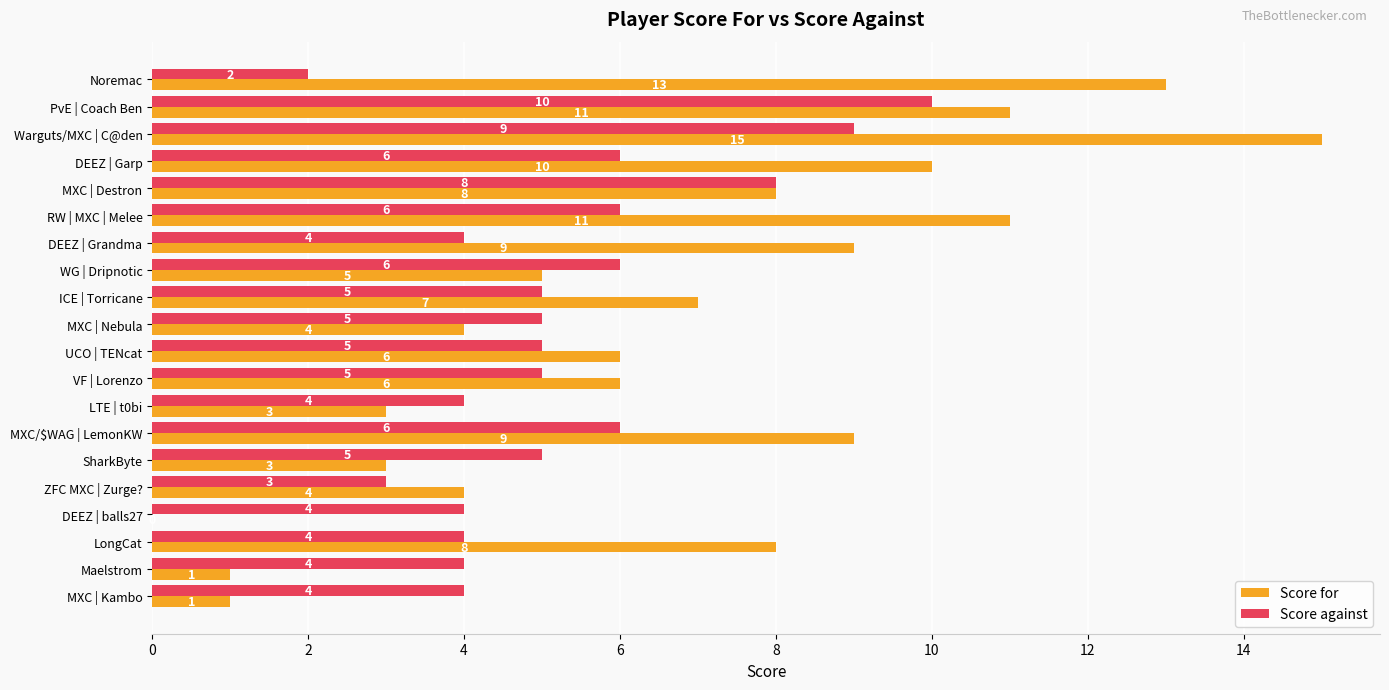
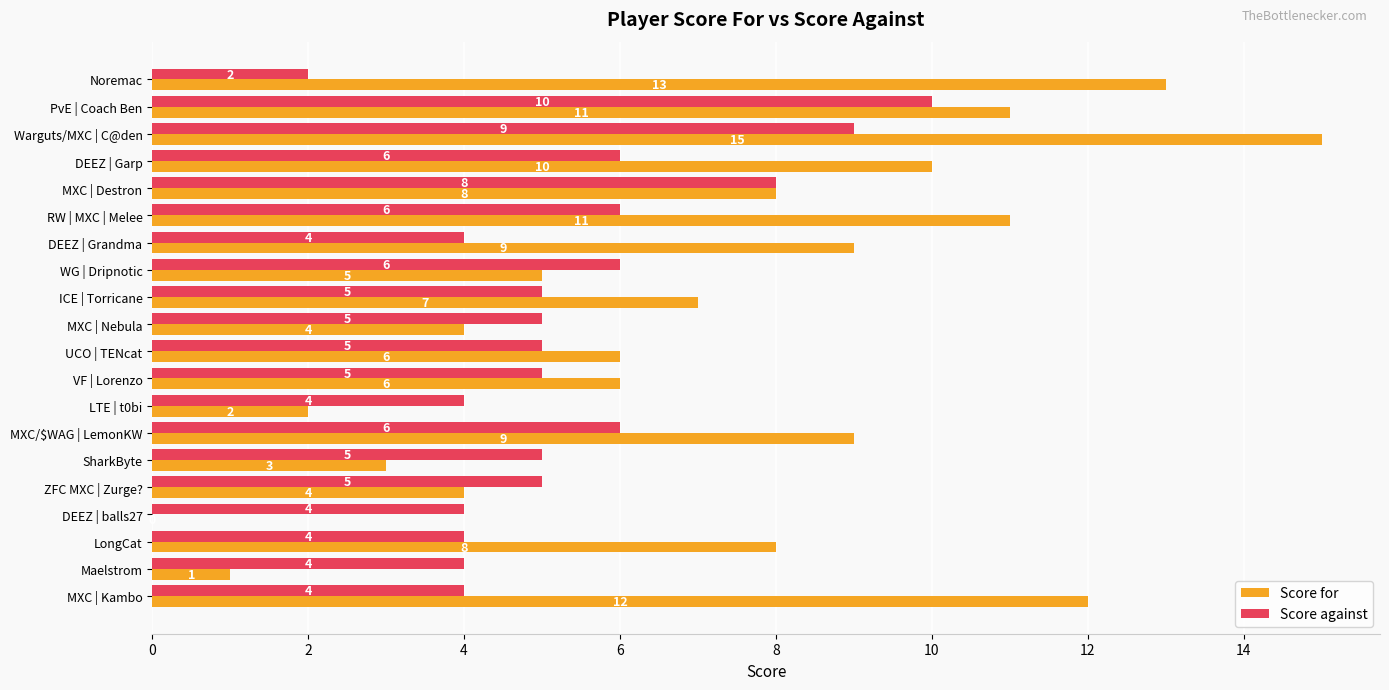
Score for, LTE | t0bi: 3 -> 2
Score against, ZFC MXC | Zurge?: 3 -> 5
Score for, MXC | Kambo: 1 -> 12
